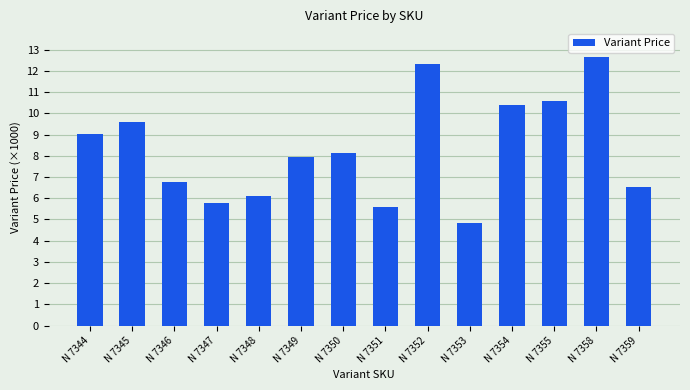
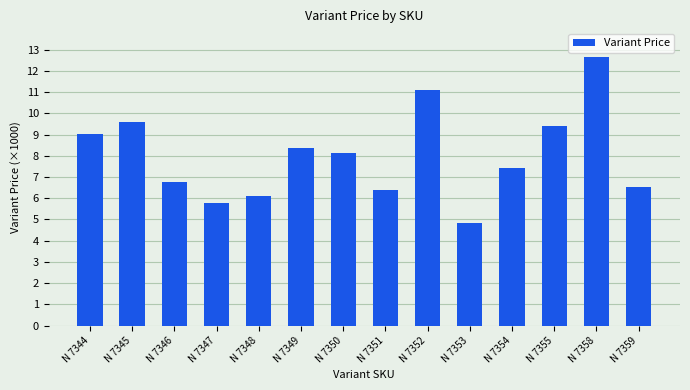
N 7349: 8.0 -> 8.4
N 7351: 5.6 -> 6.4
N 7352: 12.3 -> 11.1
N 7354: 10.4 -> 7.4
N 7355: 10.6 -> 9.4
